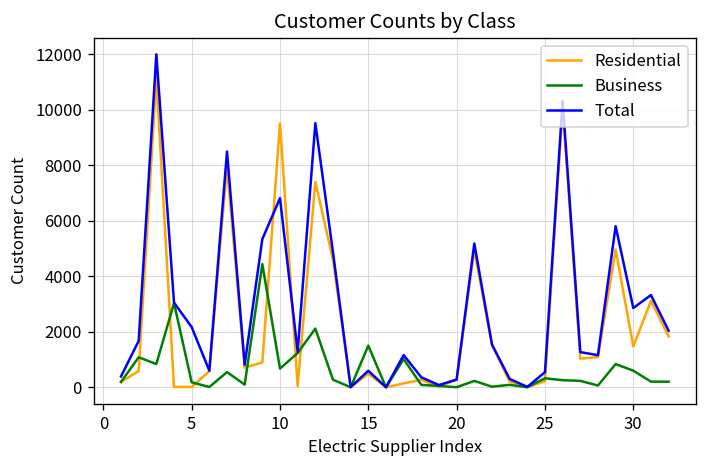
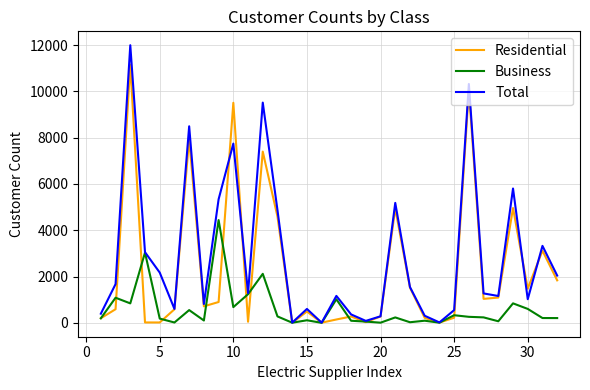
Total, 10: 6800 -> 7700
Business, 15: 1500 -> 100
Total, 30: 2900 -> 1000
